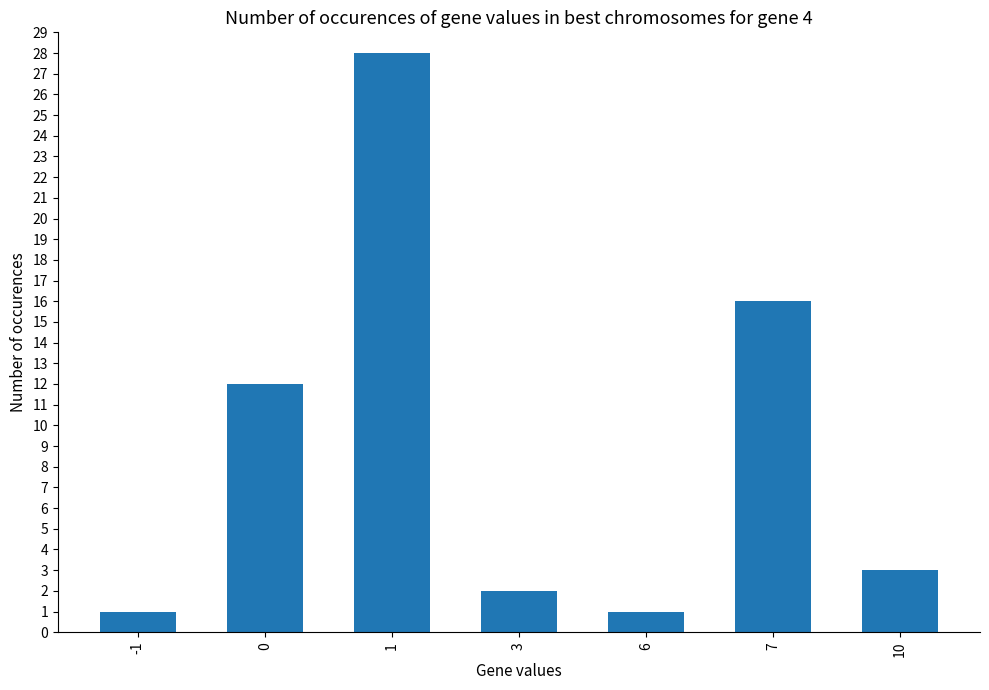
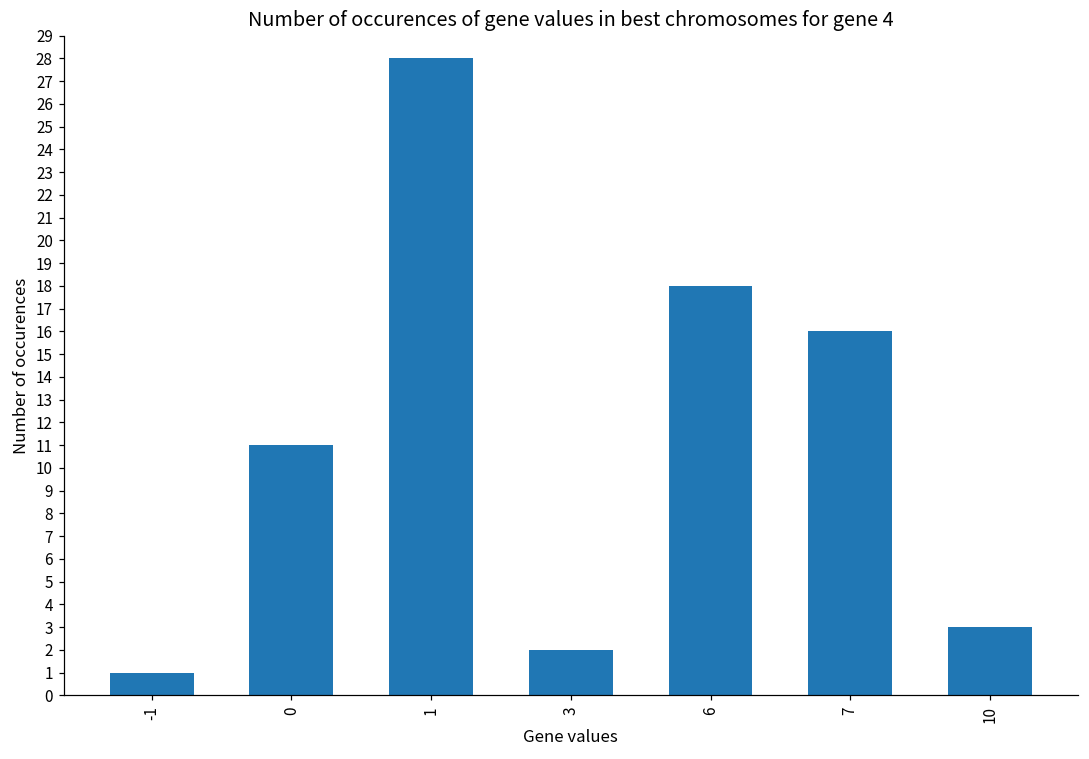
0: 12 -> 11
6: 1 -> 18
